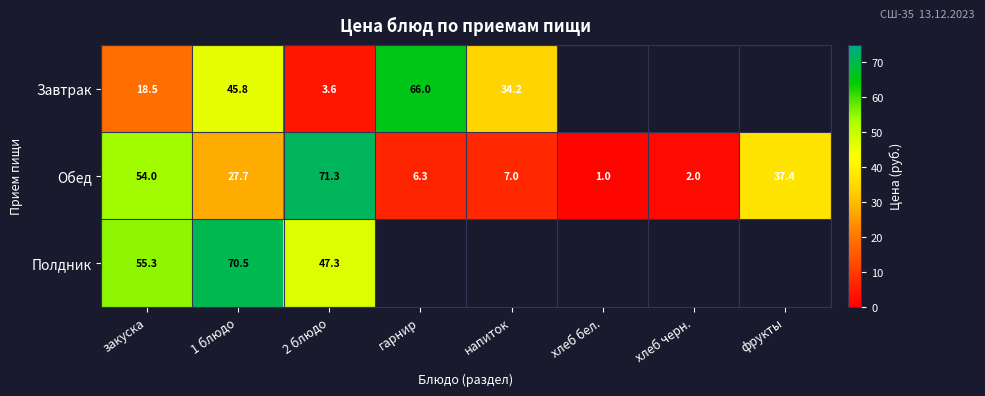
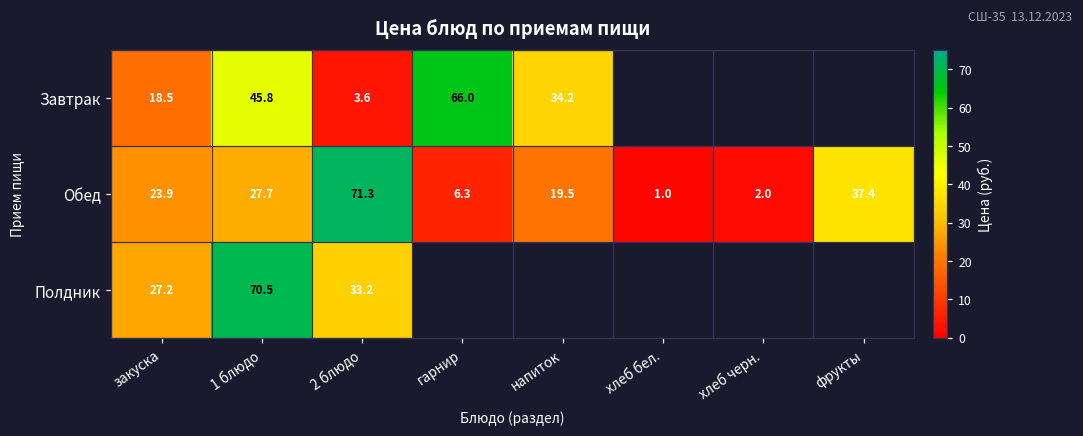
Обед, закуска: 54.0 -> 23.9
Обед, напиток: 7.0 -> 19.5
Полдник, закуска: 55.3 -> 27.2
Полдник, 2 блюдо: 47.3 -> 33.2
